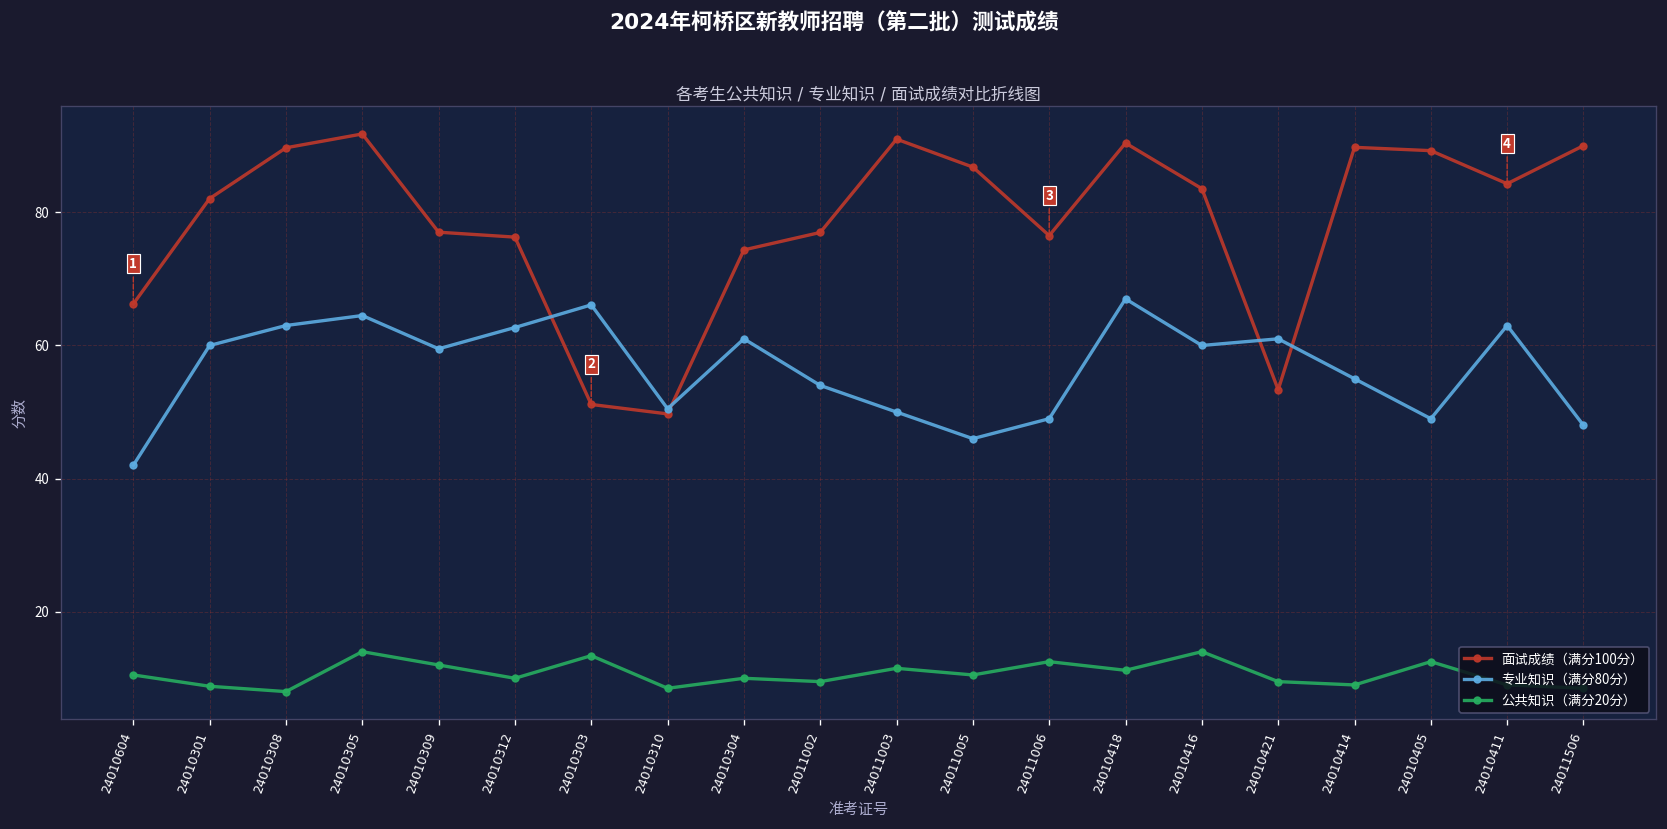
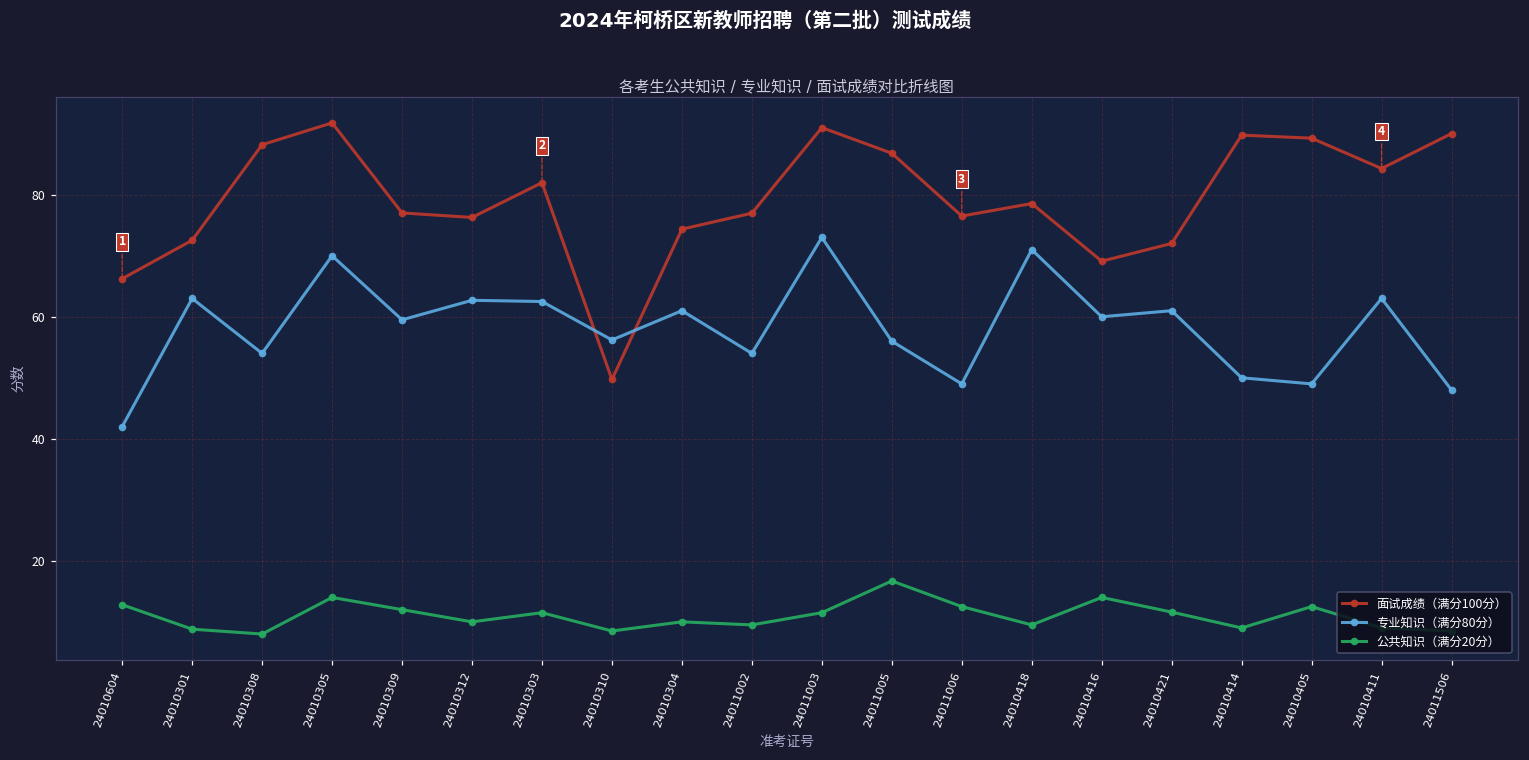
公共知识（满分20分）, 24010604: 11 -> 13
面试成绩（满分100分）, 24010301: 82 -> 73
专业知识（满分80分）, 24010301: 60 -> 63
面试成绩（满分100分）, 24010308: 90 -> 88
专业知识（满分80分）, 24010308: 63 -> 54
专业知识（满分80分）, 24010305: 65 -> 70
面试成绩（满分100分）, 24010303: 51 -> 82
专业知识（满分80分）, 24010303: 66 -> 63
公共知识（满分20分）, 24010303: 13 -> 12
专业知识（满分80分）, 24010310: 51 -> 56
专业知识（满分80分）, 24011003: 50 -> 73
专业知识（满分80分）, 24011005: 46 -> 56
公共知识（满分20分）, 24011005: 11 -> 17
面试成绩（满分100分）, 24010418: 90 -> 79
专业知识（满分80分）, 24010418: 67 -> 71
公共知识（满分20分）, 24010418: 11 -> 10
面试成绩（满分100分）, 24010416: 84 -> 69
面试成绩（满分100分）, 24010421: 53 -> 72
公共知识（满分20分）, 24010421: 10 -> 12
专业知识（满分80分）, 24010414: 55 -> 50
